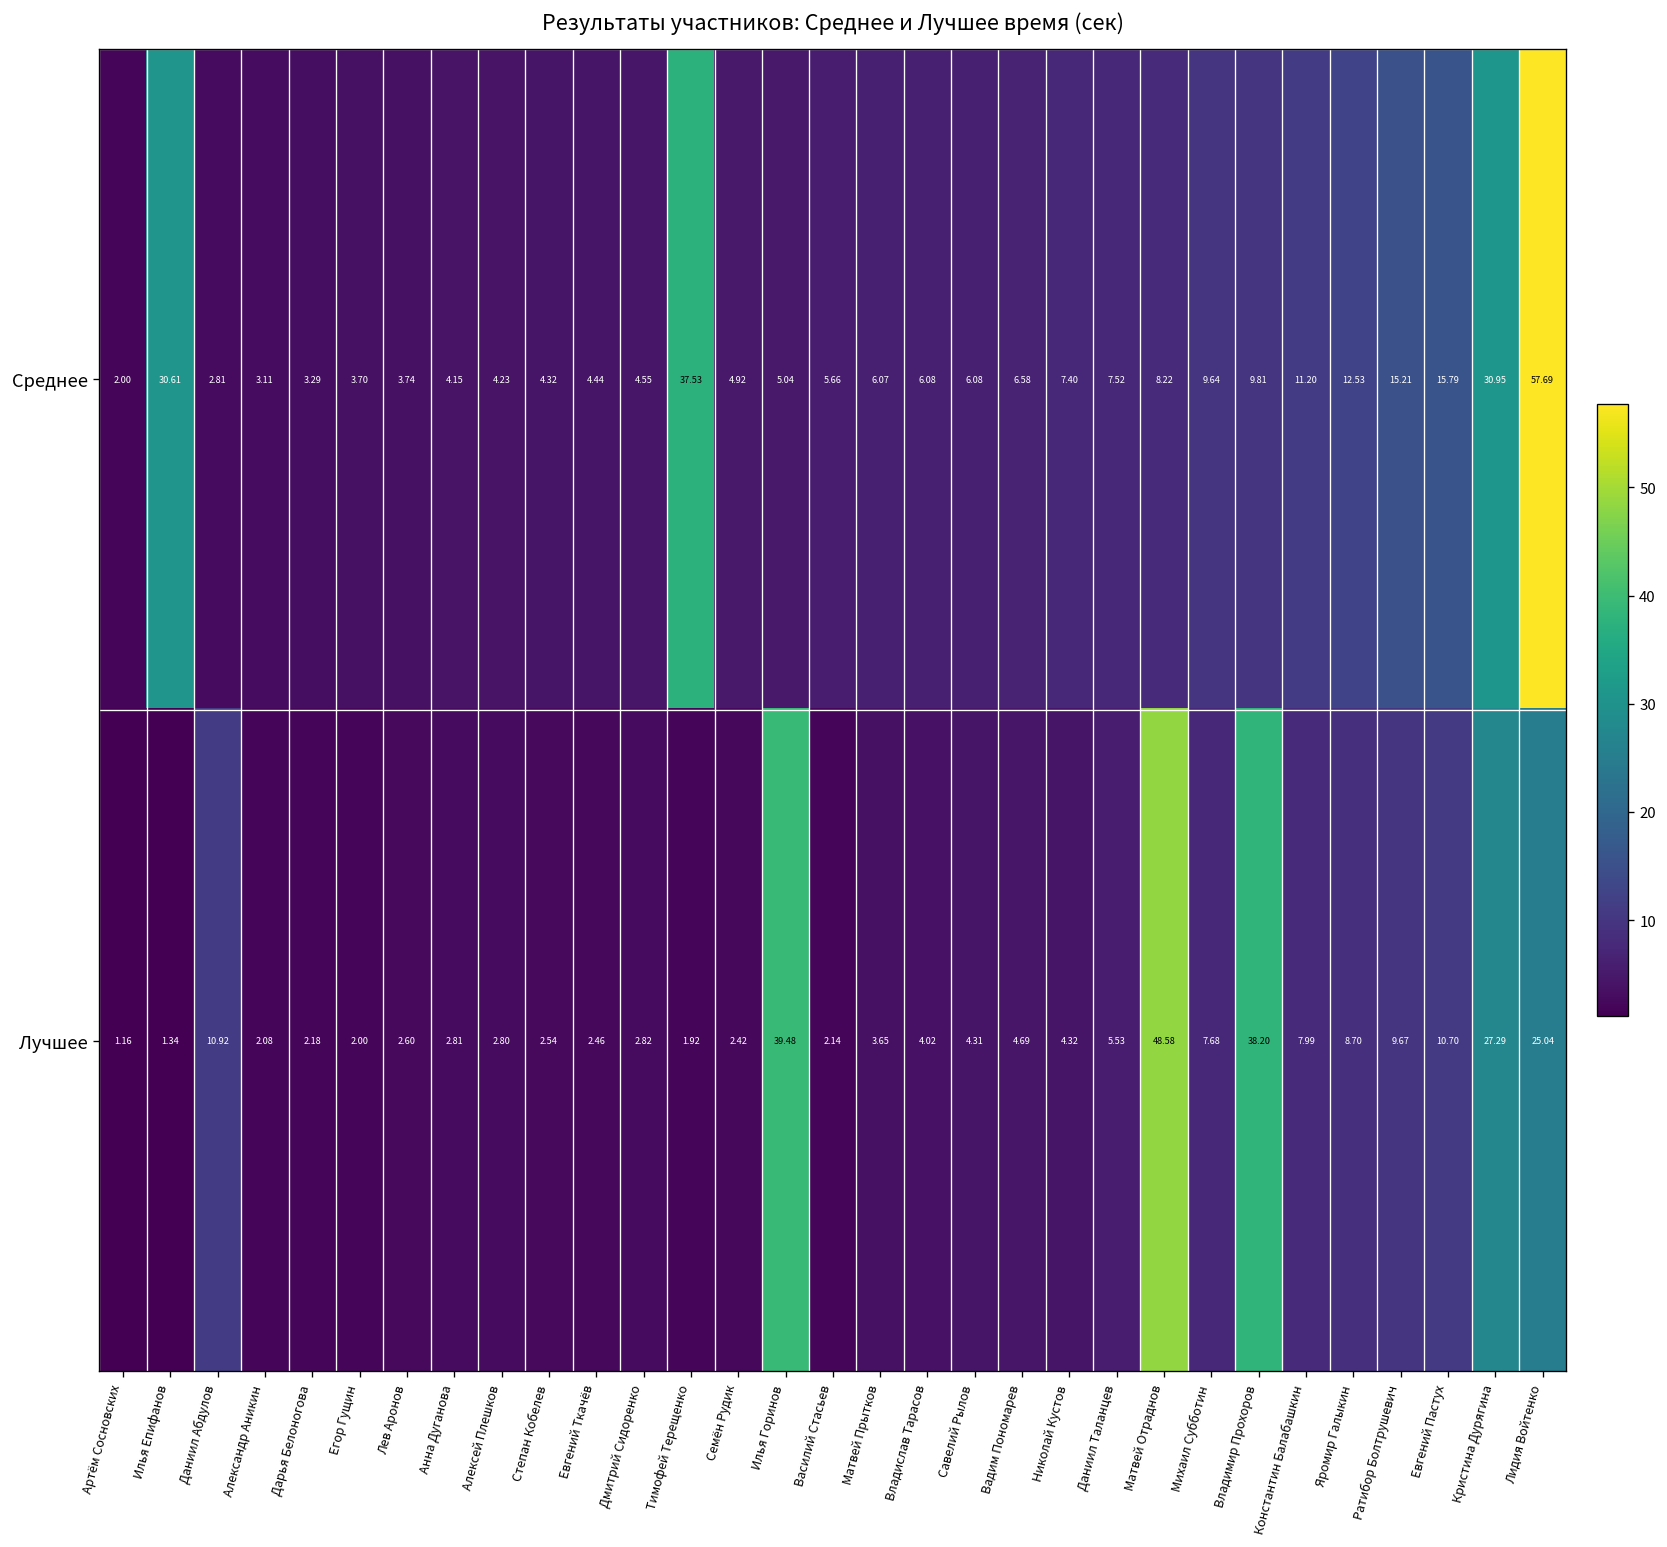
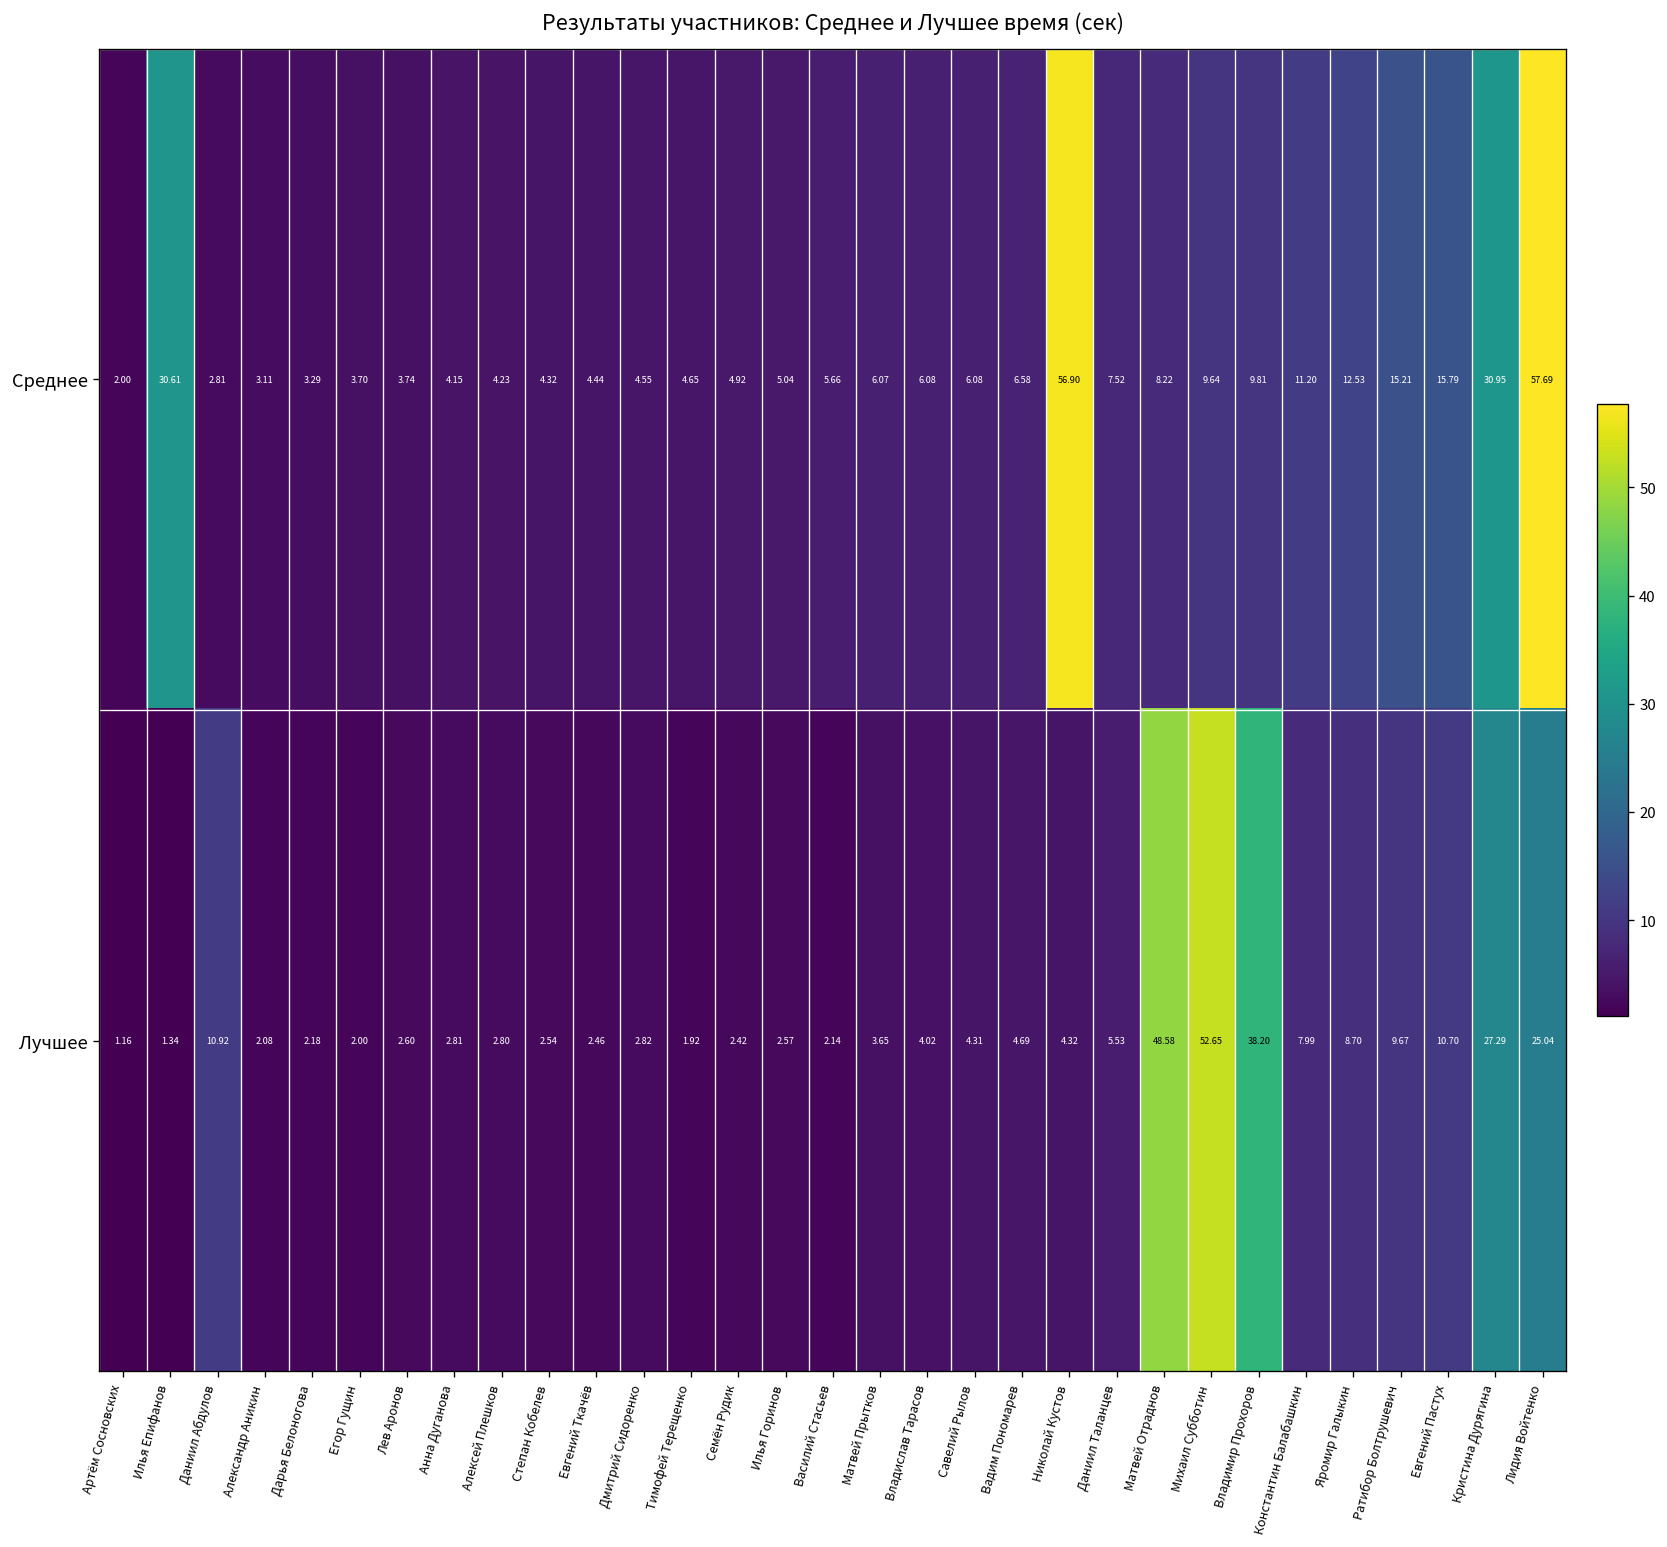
Среднее, Тимофей Терещенко: 37.53 -> 4.65
Среднее, Николай Кустов: 7.40 -> 56.90
Лучшее, Илья Горинов: 39.48 -> 2.57
Лучшее, Михаил Субботин: 7.68 -> 52.65
